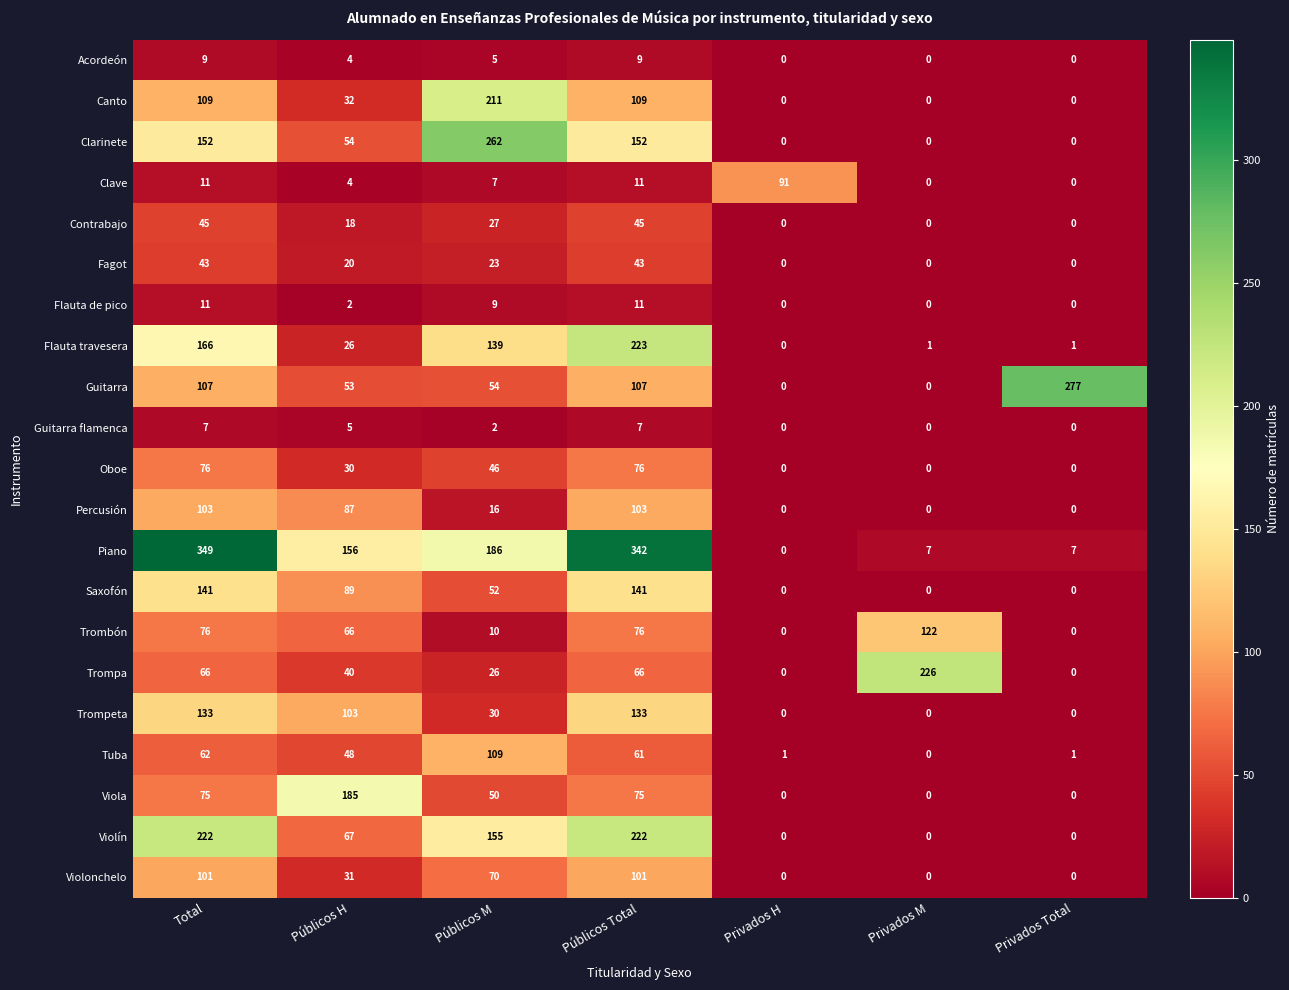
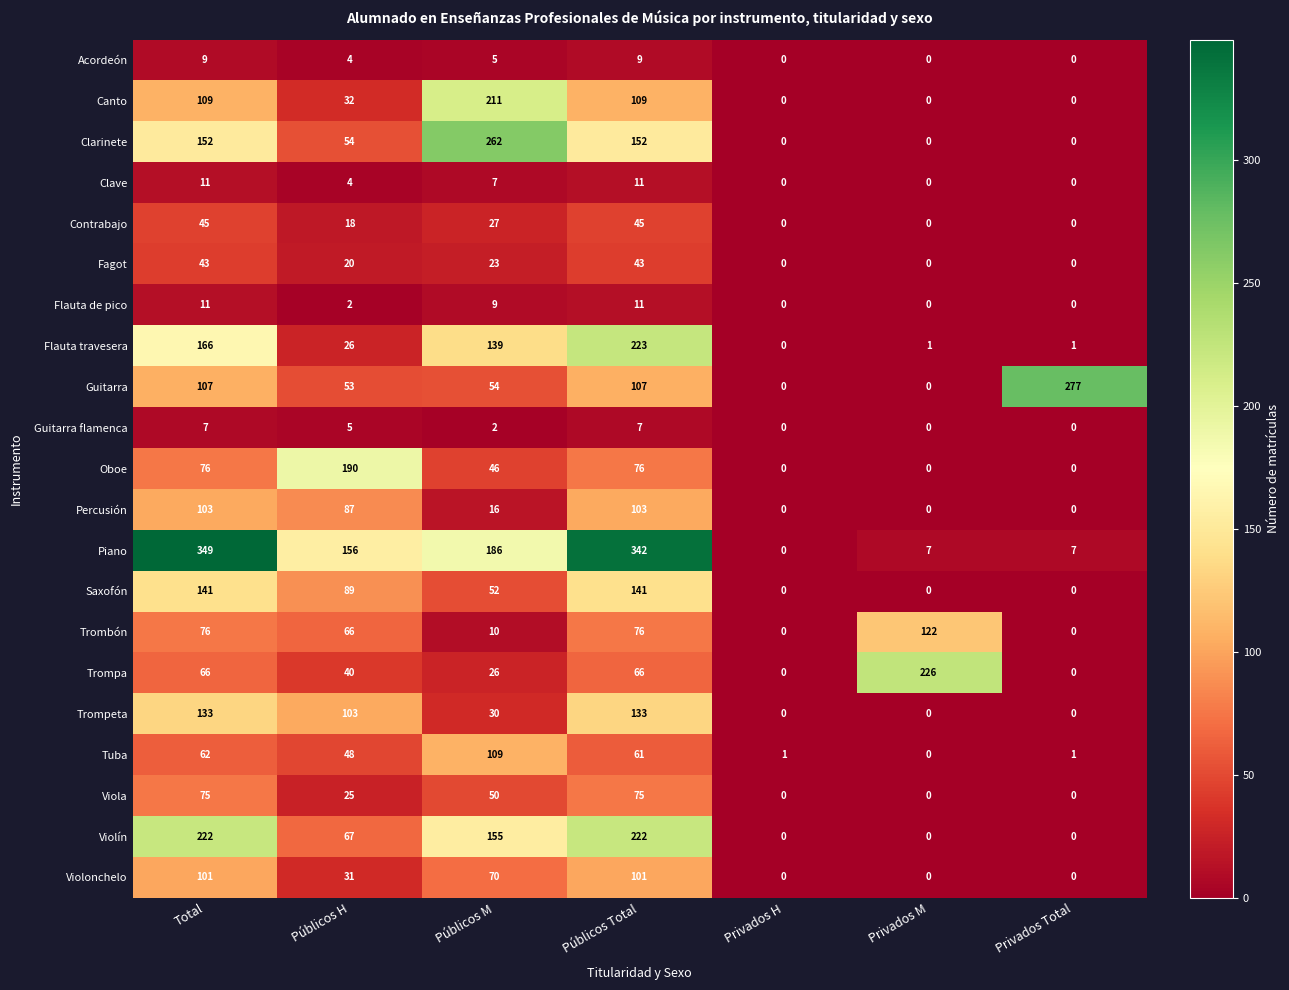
Clave, Privados H: 91 -> 0
Oboe, Públicos H: 30 -> 190
Viola, Públicos H: 185 -> 25
